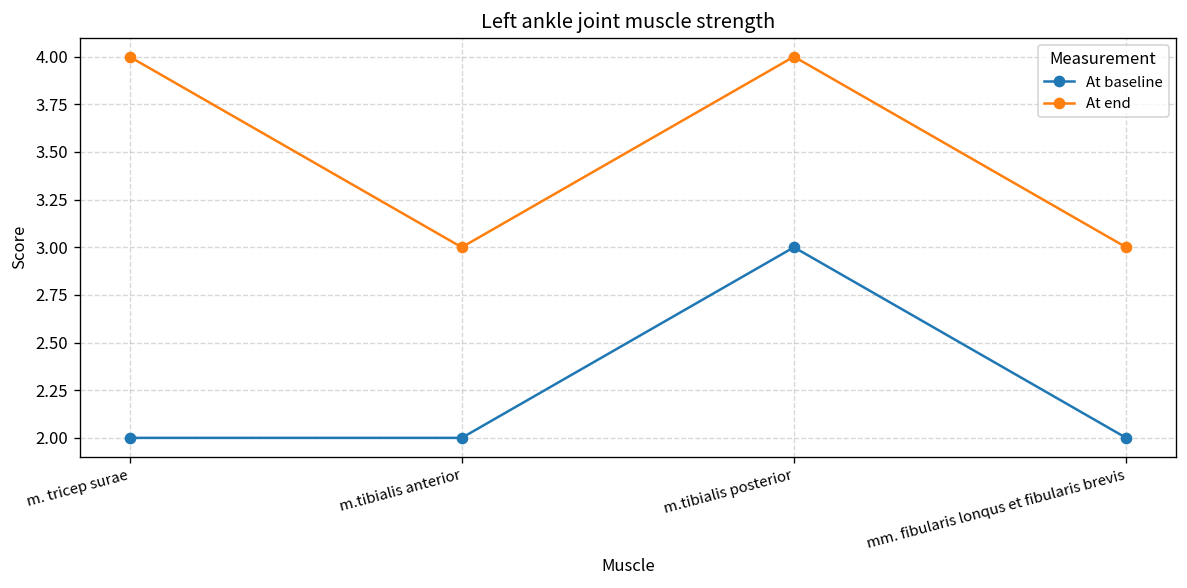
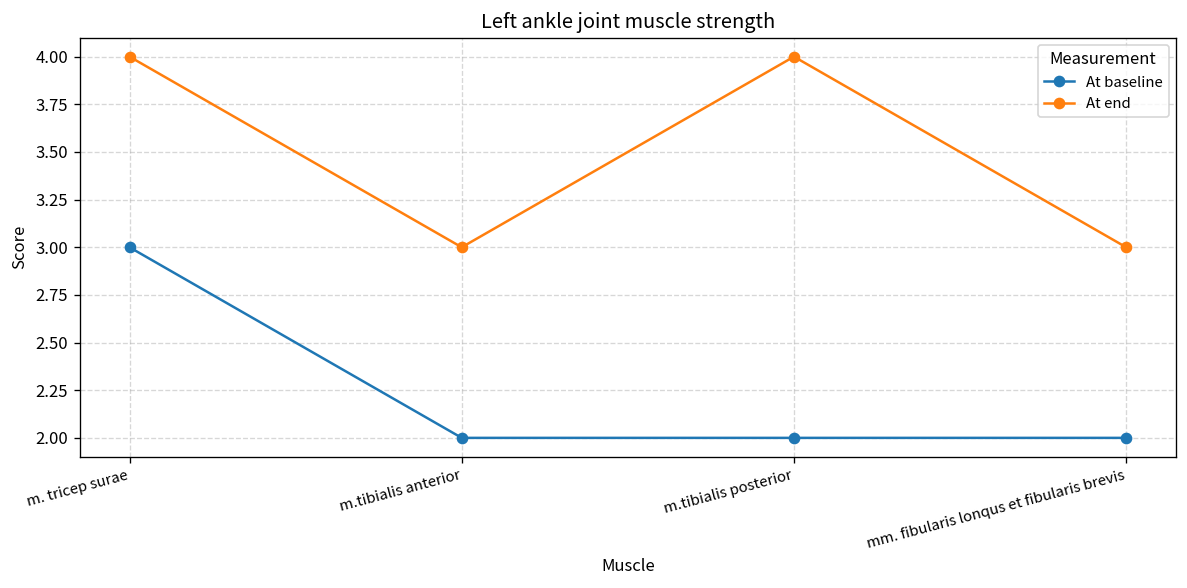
At baseline, m. tricep surae: 2 -> 3
At baseline, m.tibialis posterior: 3 -> 2
